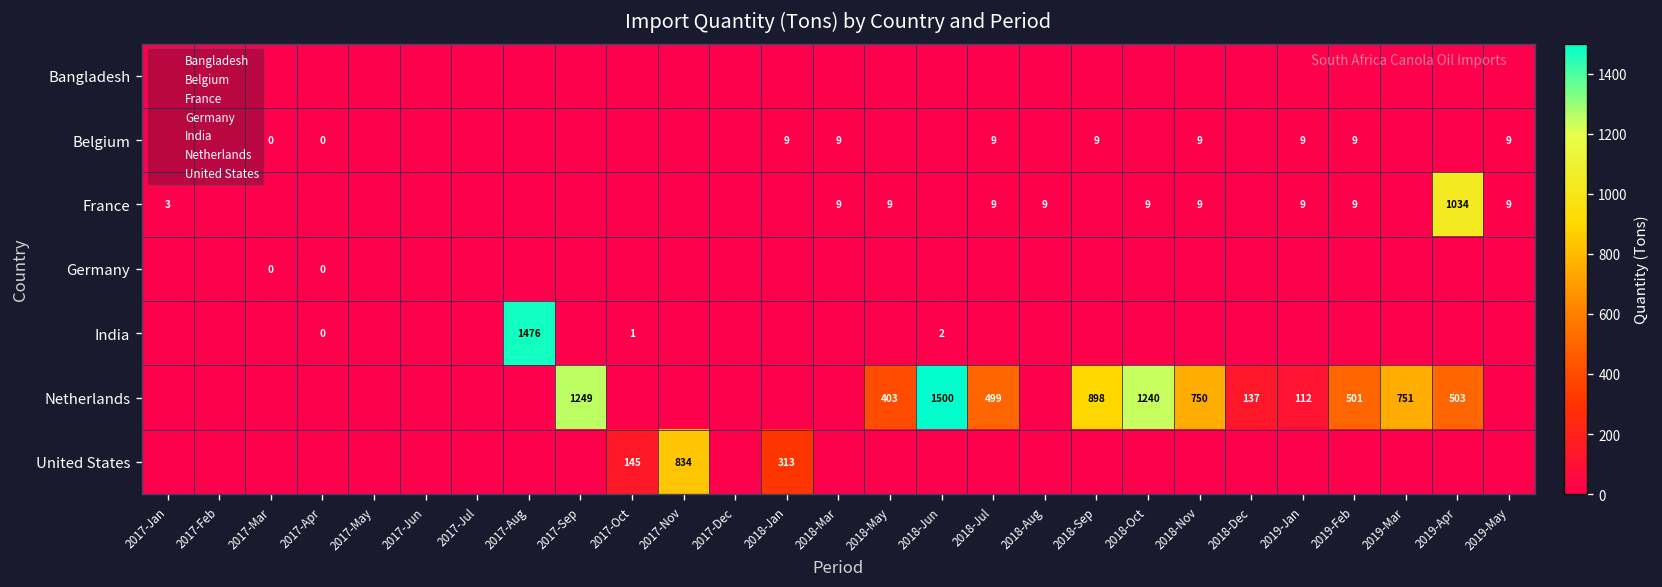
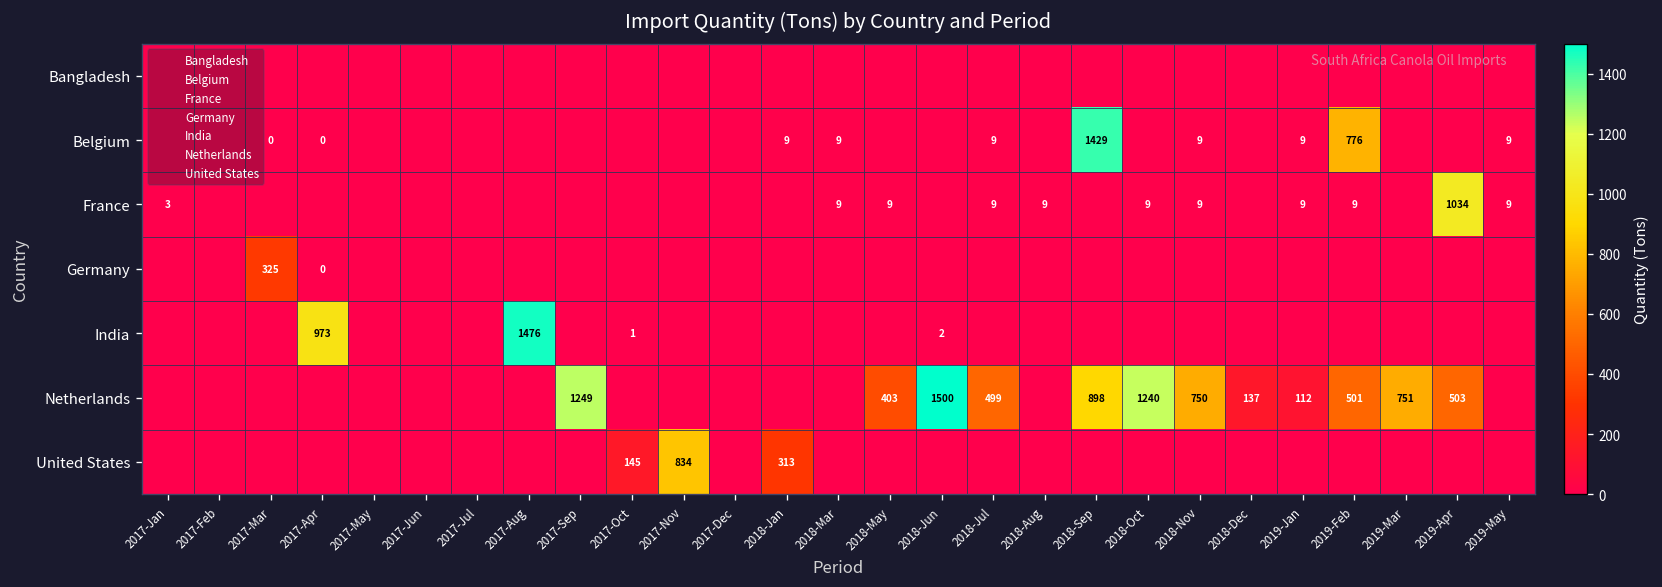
Belgium, 2018-Sep: 9 -> 1429
Belgium, 2019-Feb: 9 -> 776
Germany, 2017-Mar: 0 -> 325
India, 2017-Apr: 0 -> 973
